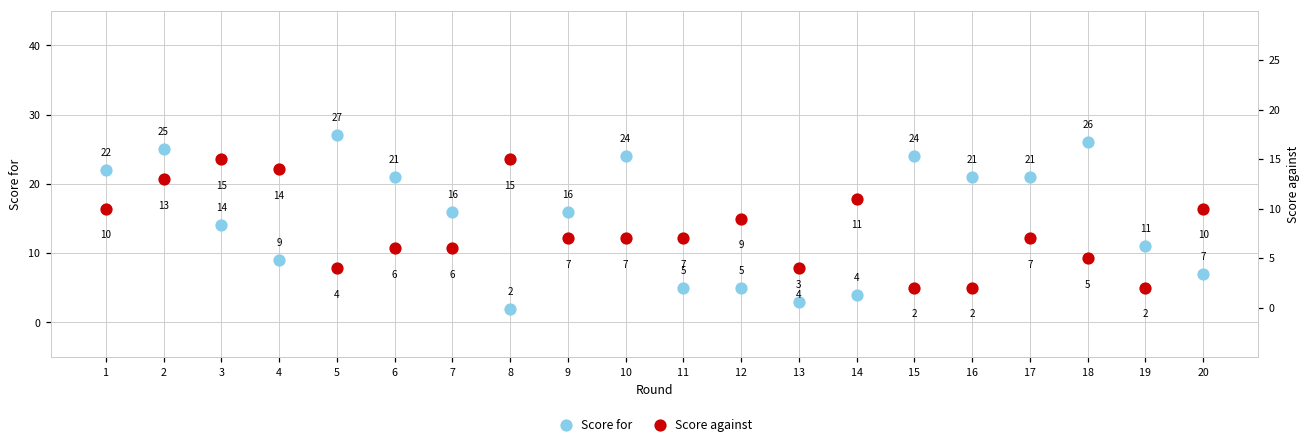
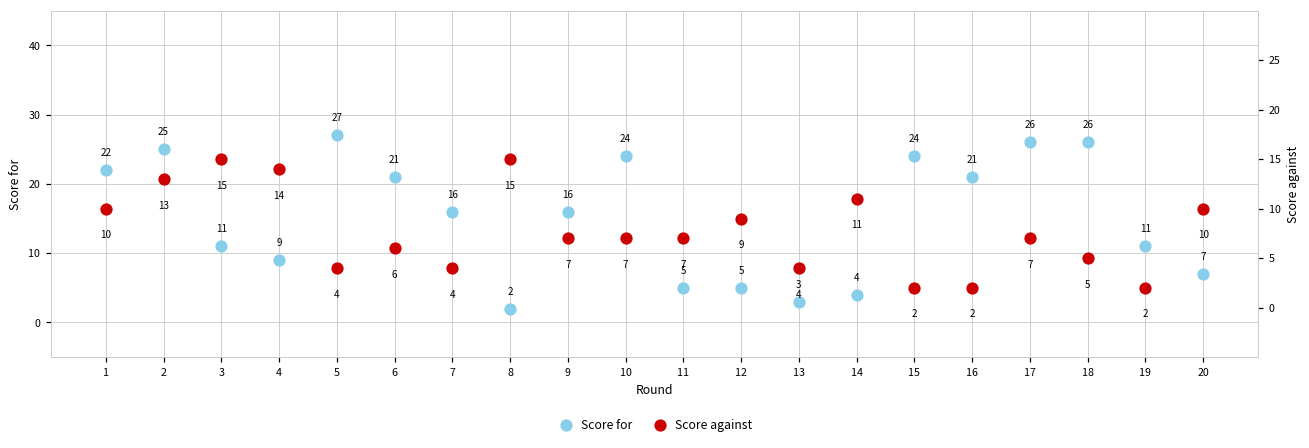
Score for, 3: 14 -> 11
Score for, 17: 21 -> 26
Score against, 7: 6 -> 4
